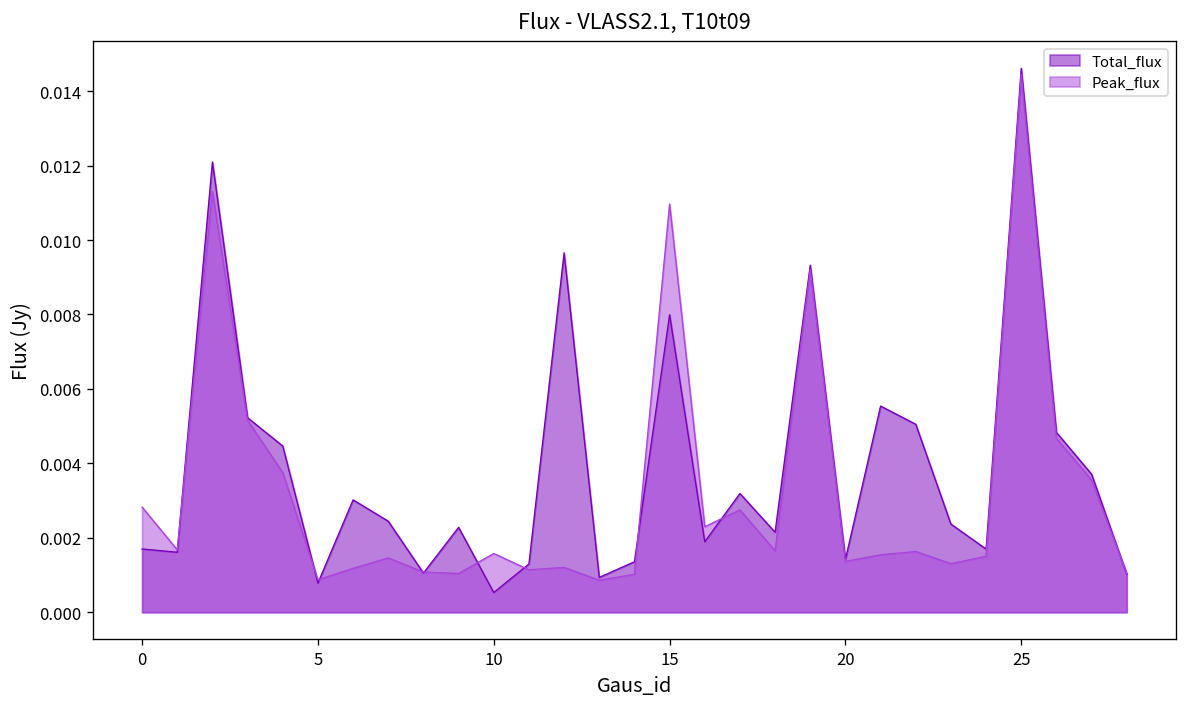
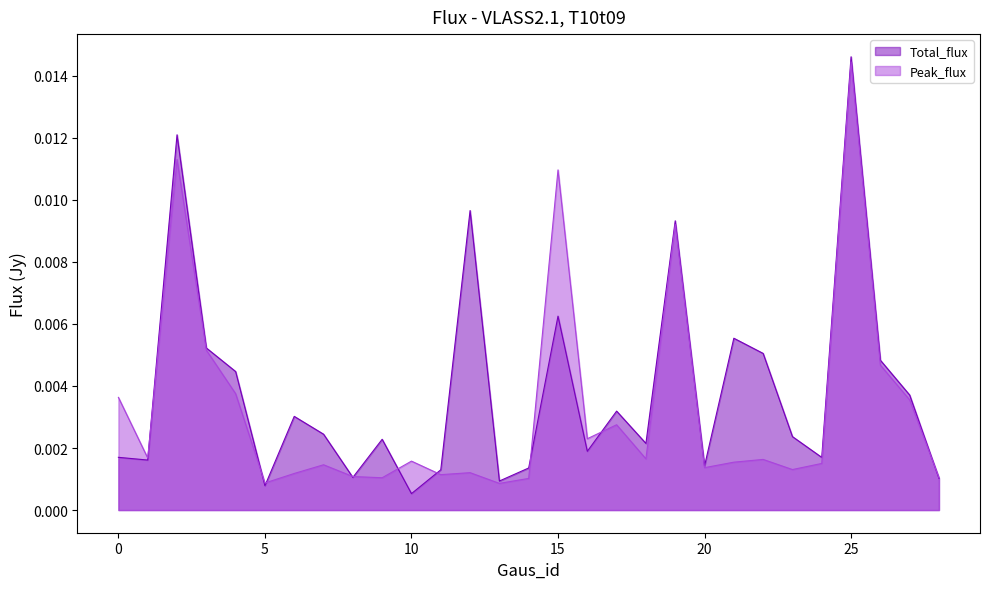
Peak_flux, 0: 0.0028 -> 0.0036
Total_flux, 15: 0.0080 -> 0.0063
